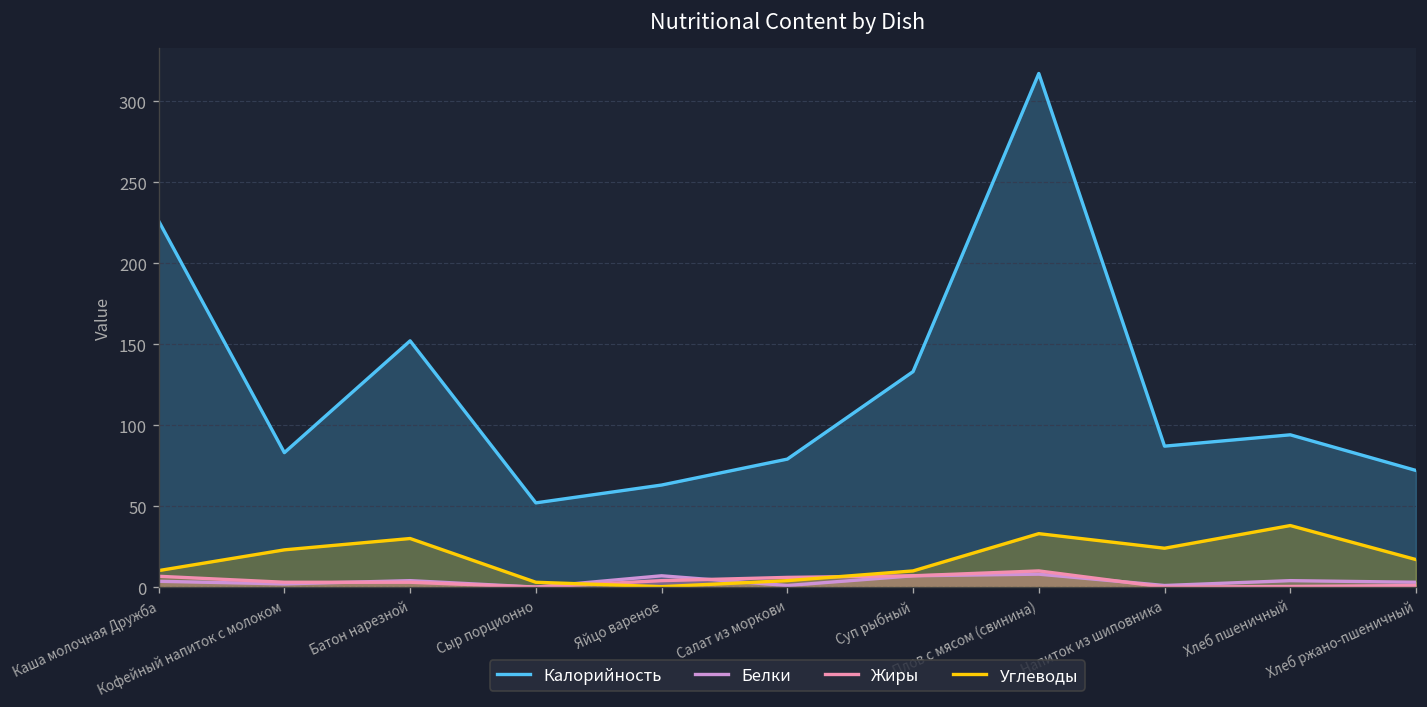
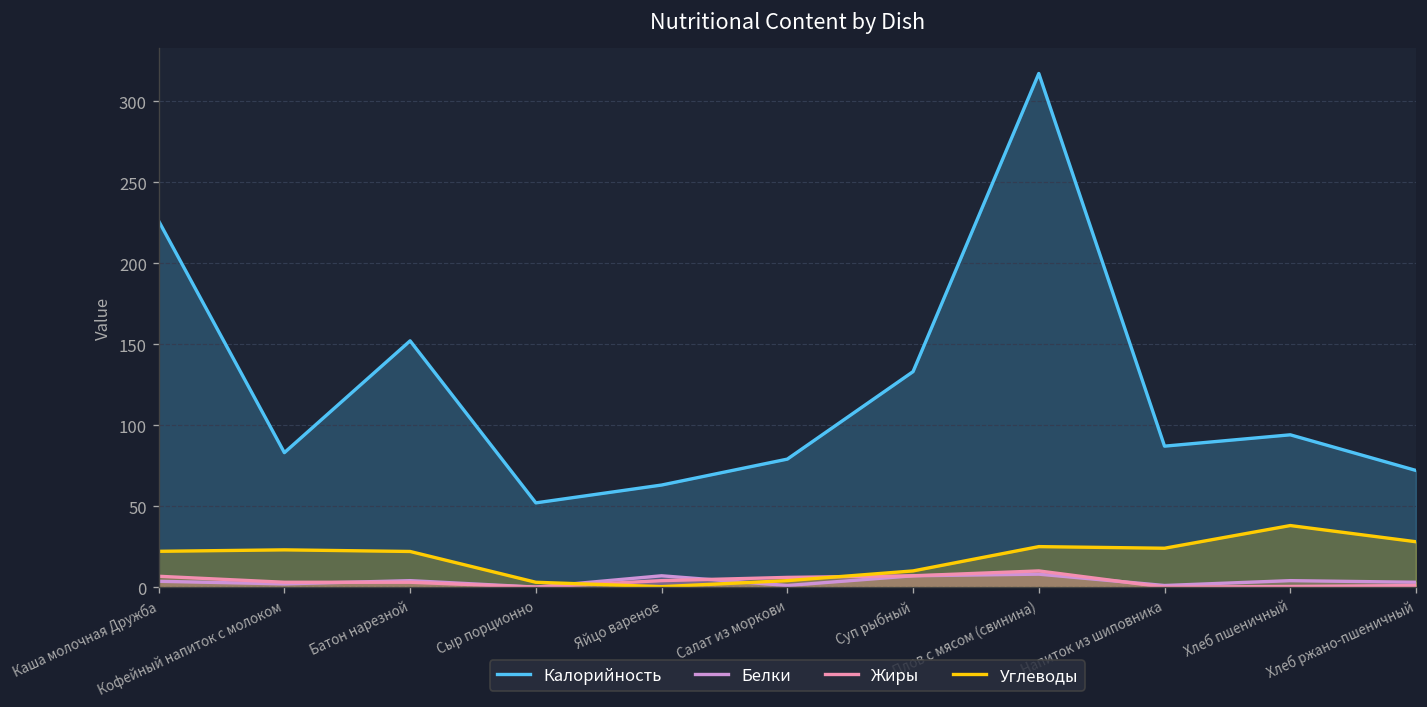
Углеводы, Каша молочная Дружба: 10 -> 22
Углеводы, Батон нарезной: 30 -> 22
Углеводы, Плов с мясом (свинина): 33 -> 25
Углеводы, Хлеб ржано-пшеничный: 17 -> 28
